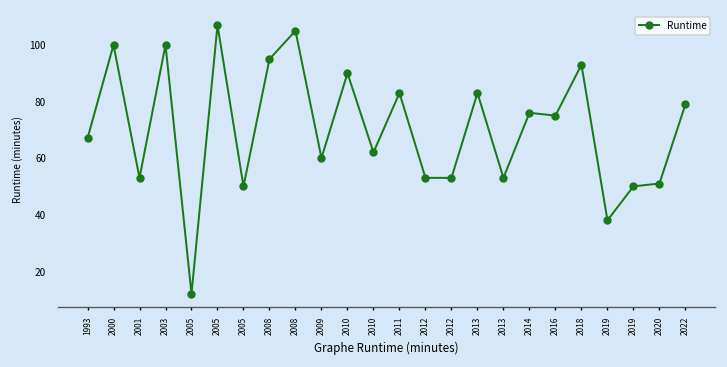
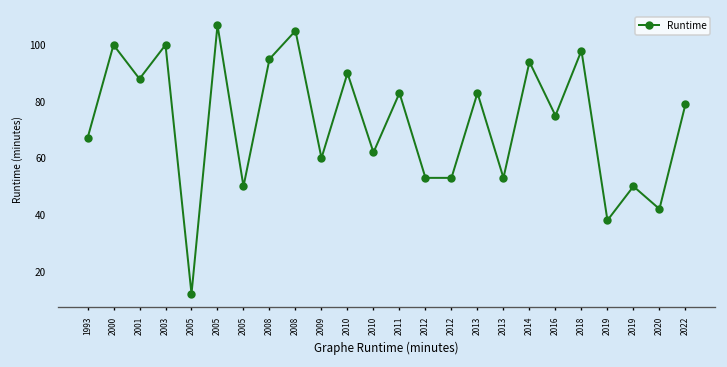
2001: 53 -> 88
2014: 76 -> 94
2018: 93 -> 98
2020: 51 -> 42
